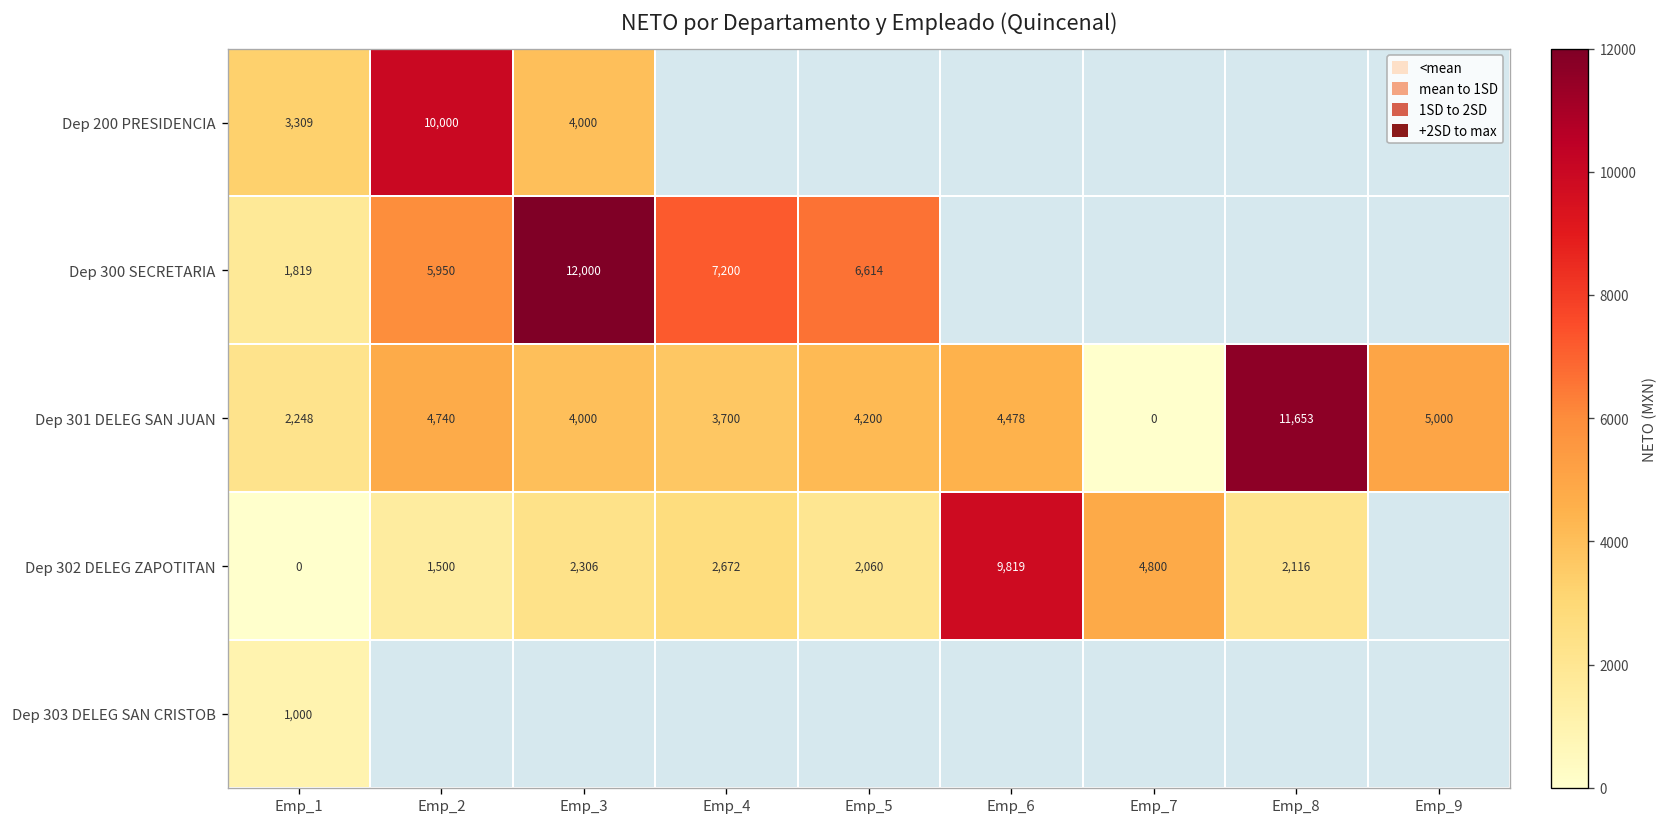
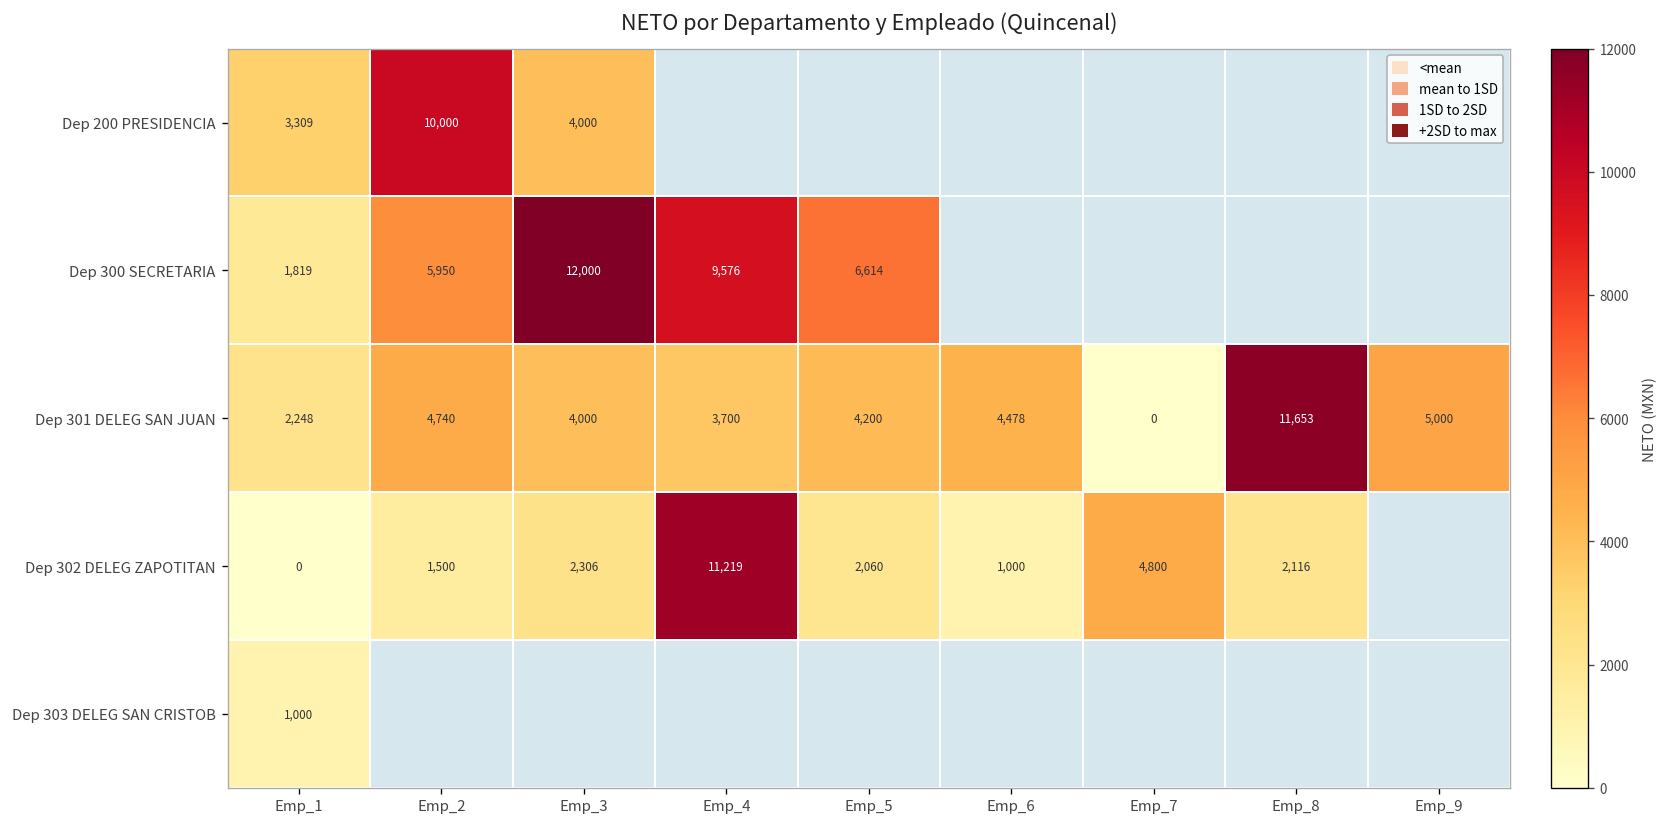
Dep 300 SECRETARIA, Emp_4: 7,200 -> 9,576
Dep 302 DELEG ZAPOTITAN, Emp_4: 2,672 -> 11,219
Dep 302 DELEG ZAPOTITAN, Emp_6: 9,819 -> 1,000
